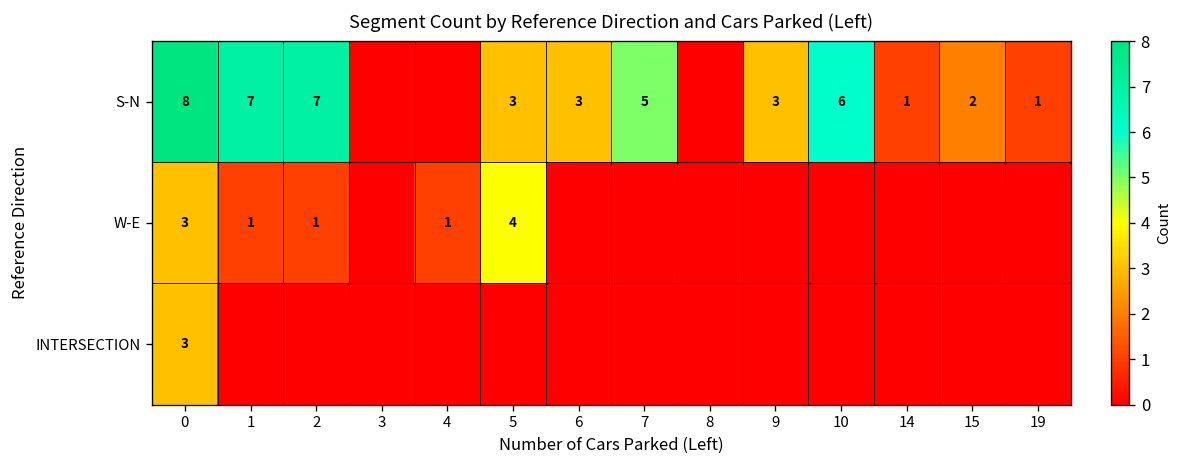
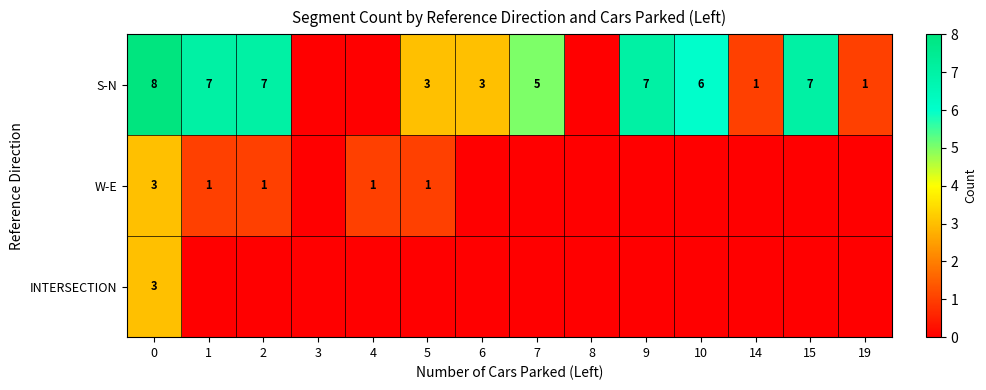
S-N, 9: 3 -> 7
S-N, 15: 2 -> 7
W-E, 5: 4 -> 1
